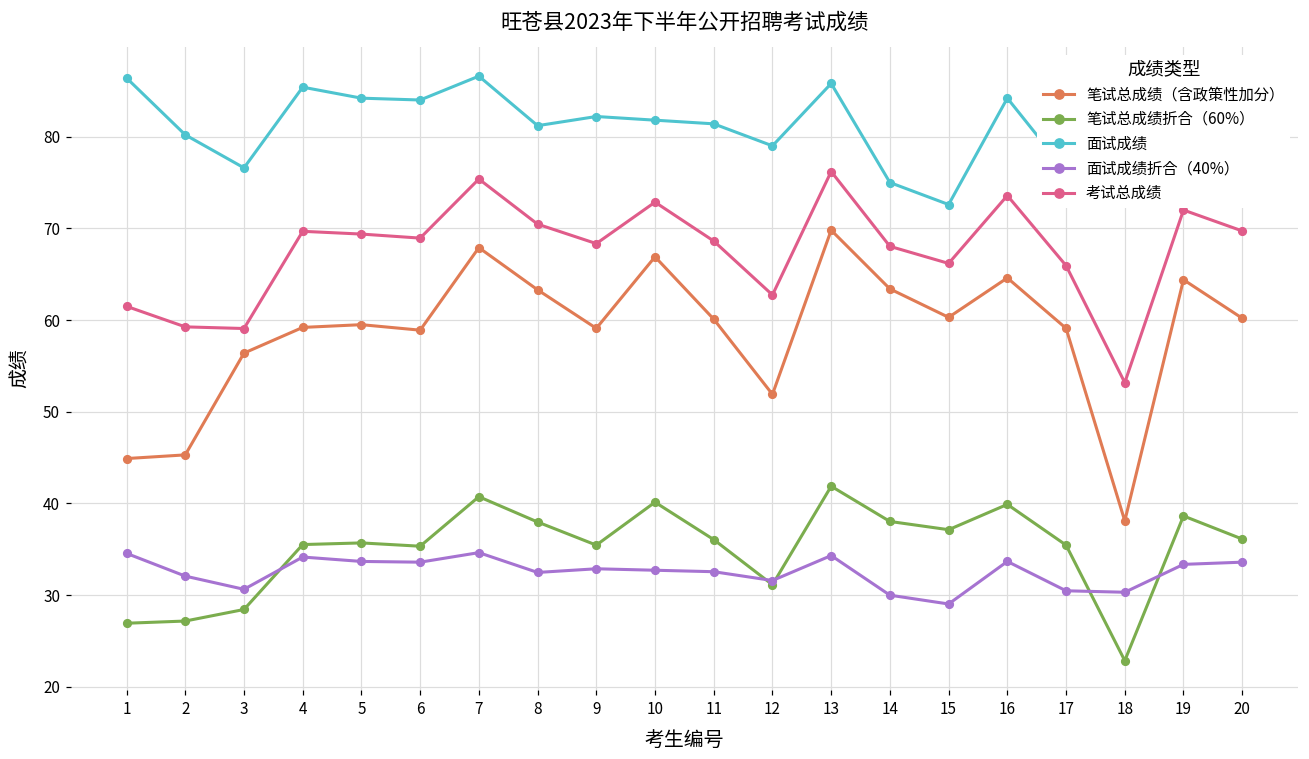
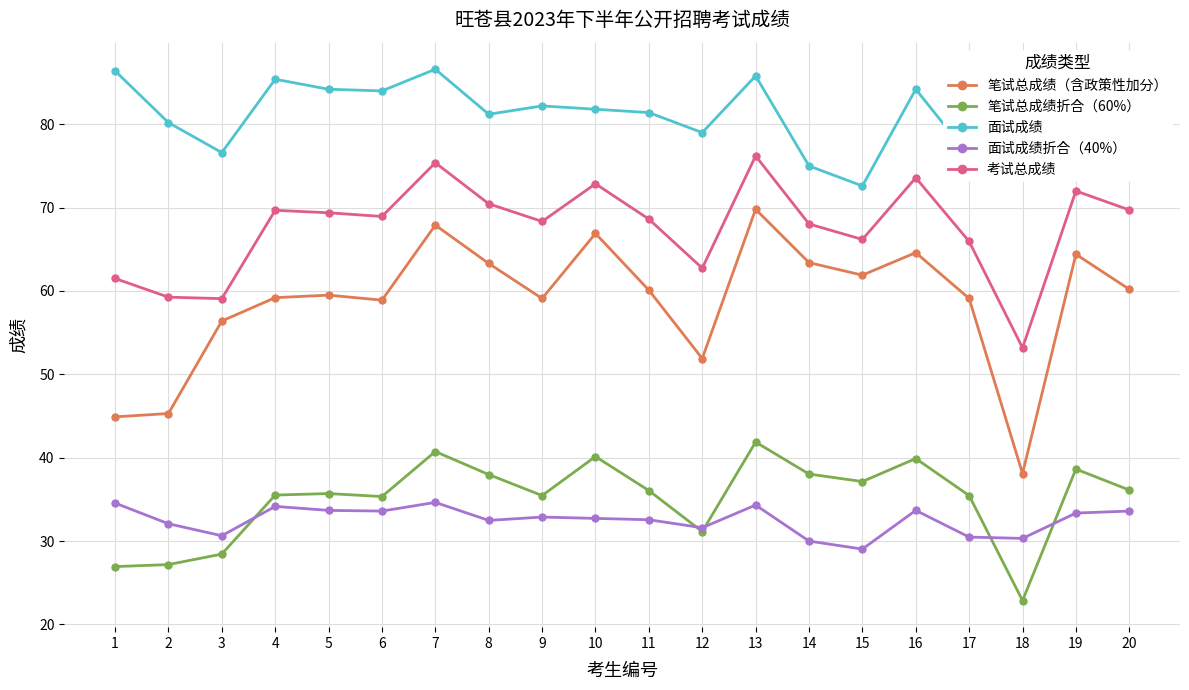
笔试总成绩（含政策性加分）, 15: 60 -> 62
